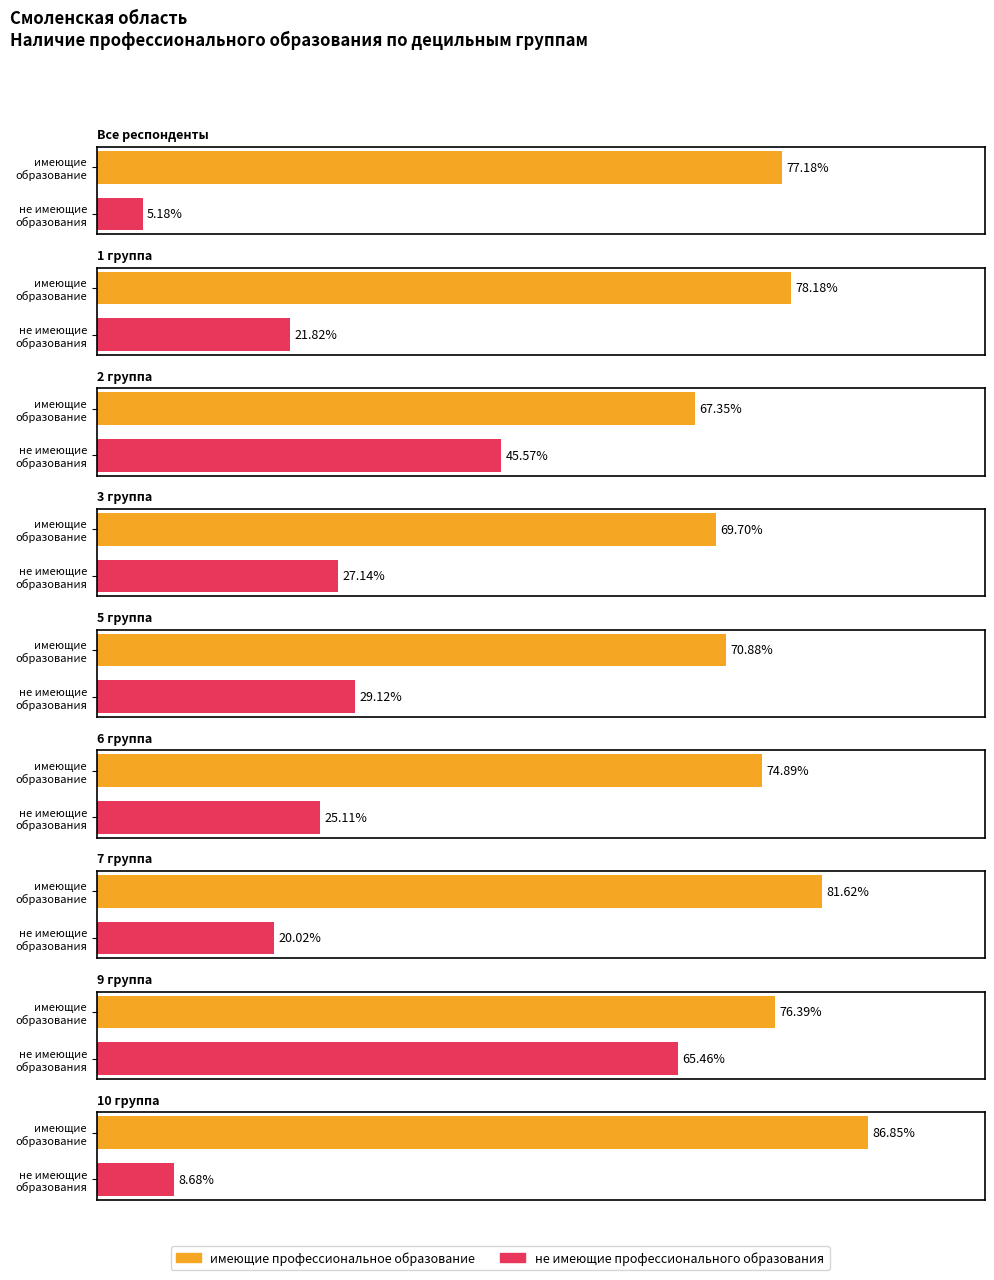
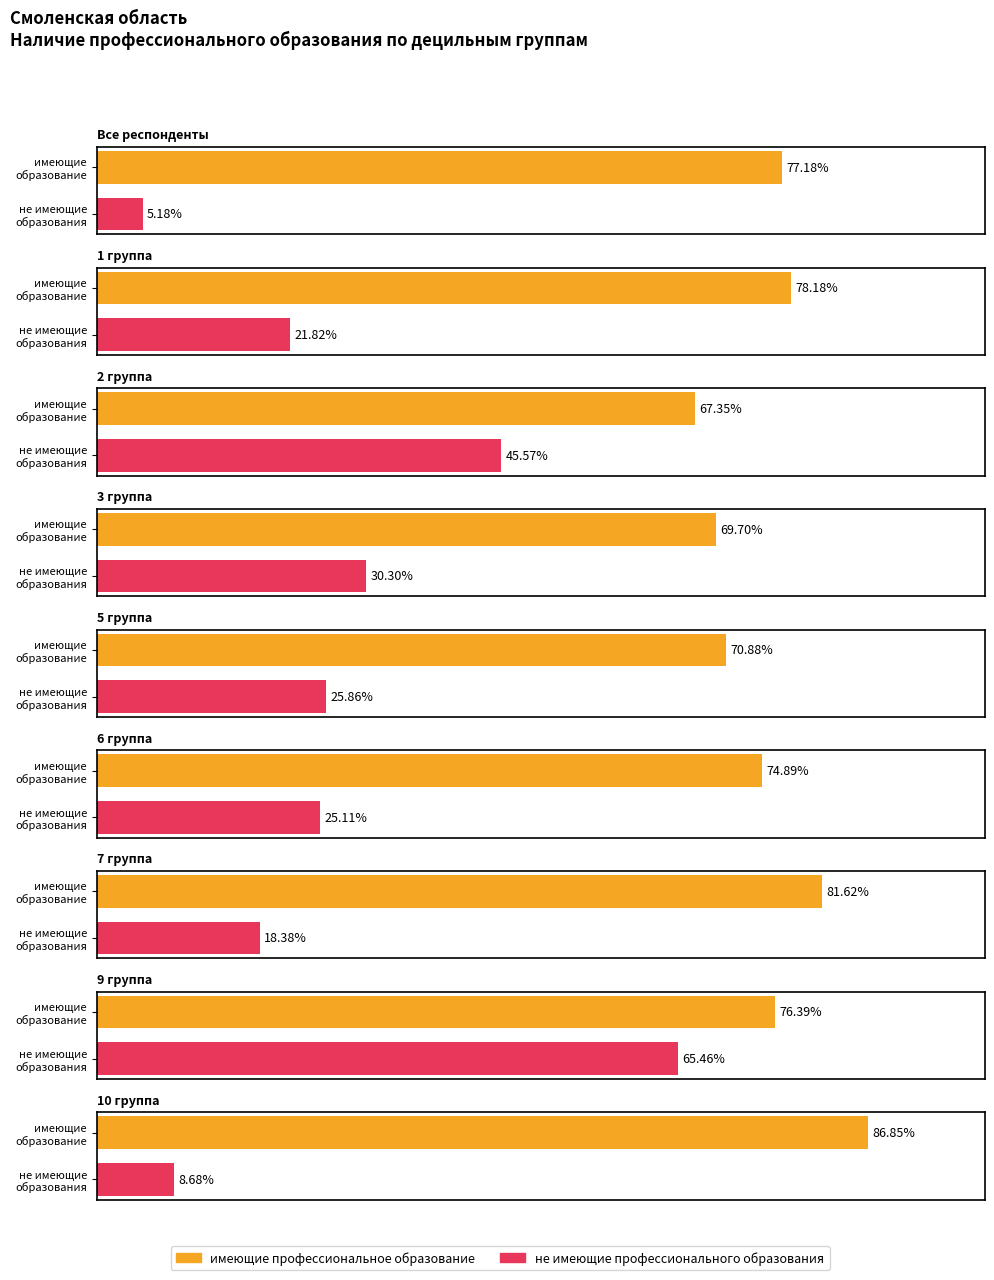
3 группа, не имеющие образования: 27.14% -> 30.30%
5 группа, не имеющие образования: 29.12% -> 25.86%
7 группа, не имеющие образования: 20.02% -> 18.38%
